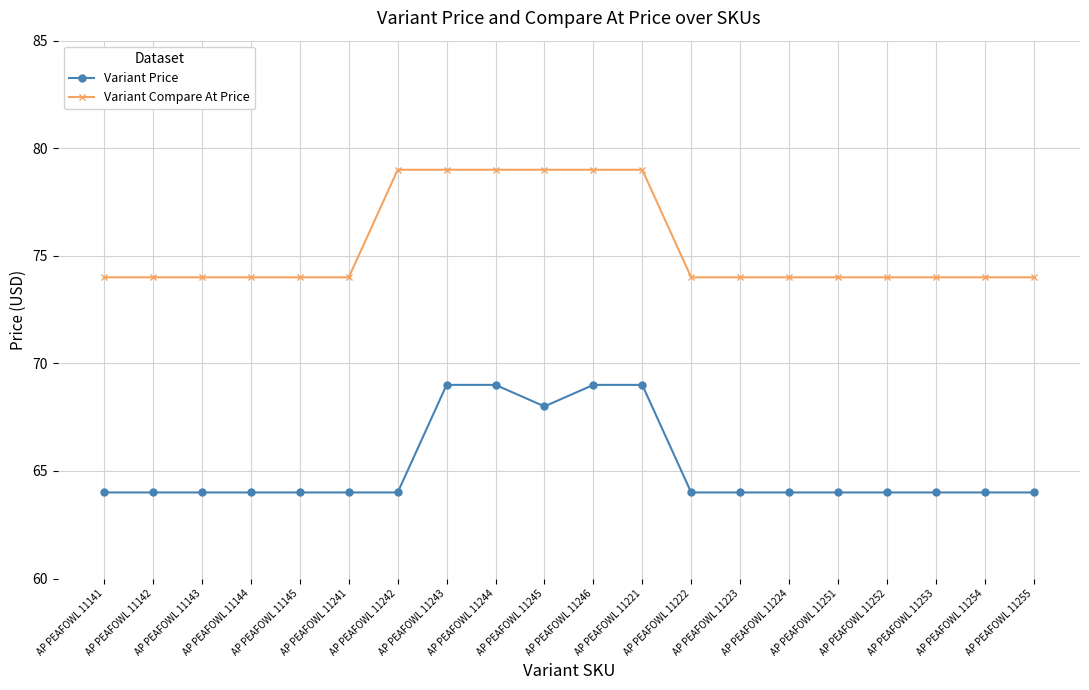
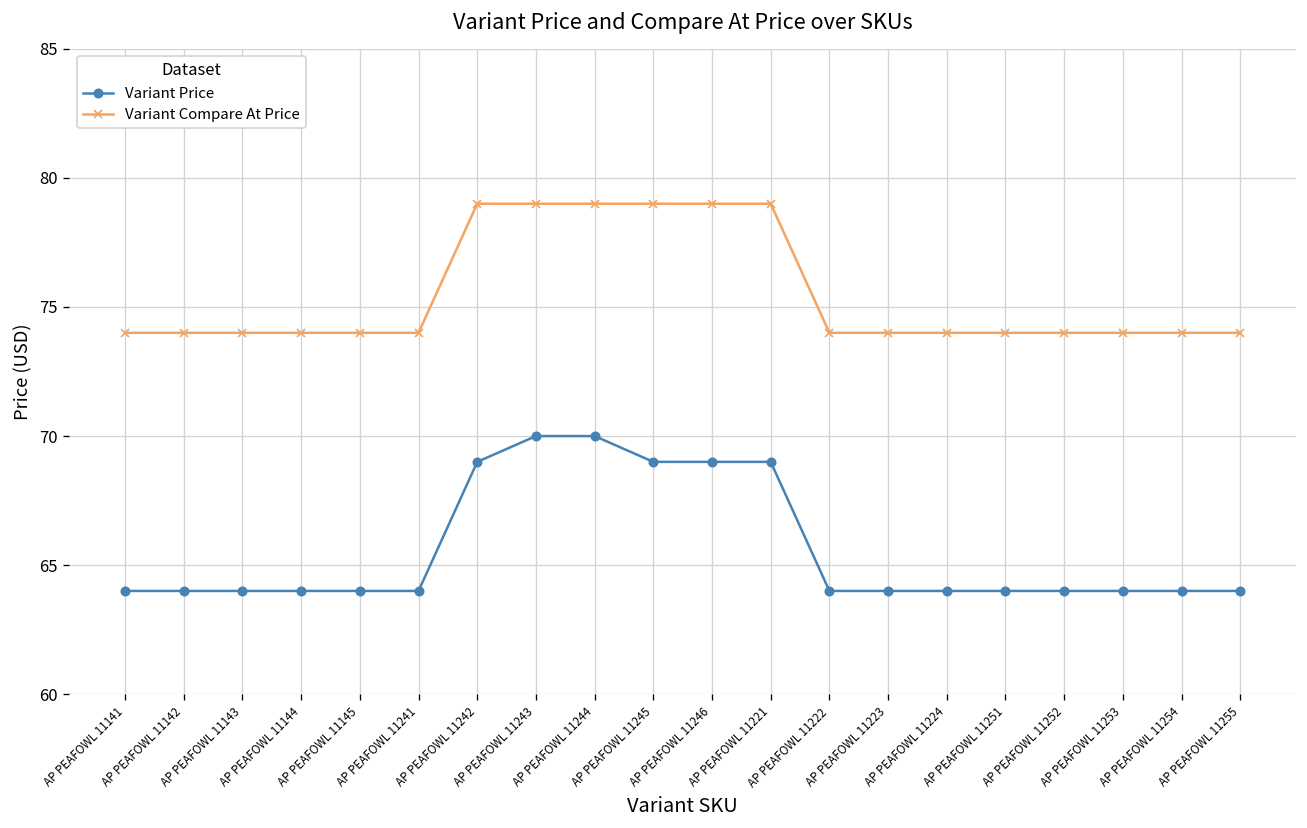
Variant Price, AP PEAFOWL 11242: 64 -> 69
Variant Price, AP PEAFOWL 11243: 69 -> 70
Variant Price, AP PEAFOWL 11244: 69 -> 70
Variant Price, AP PEAFOWL 11245: 68 -> 69
